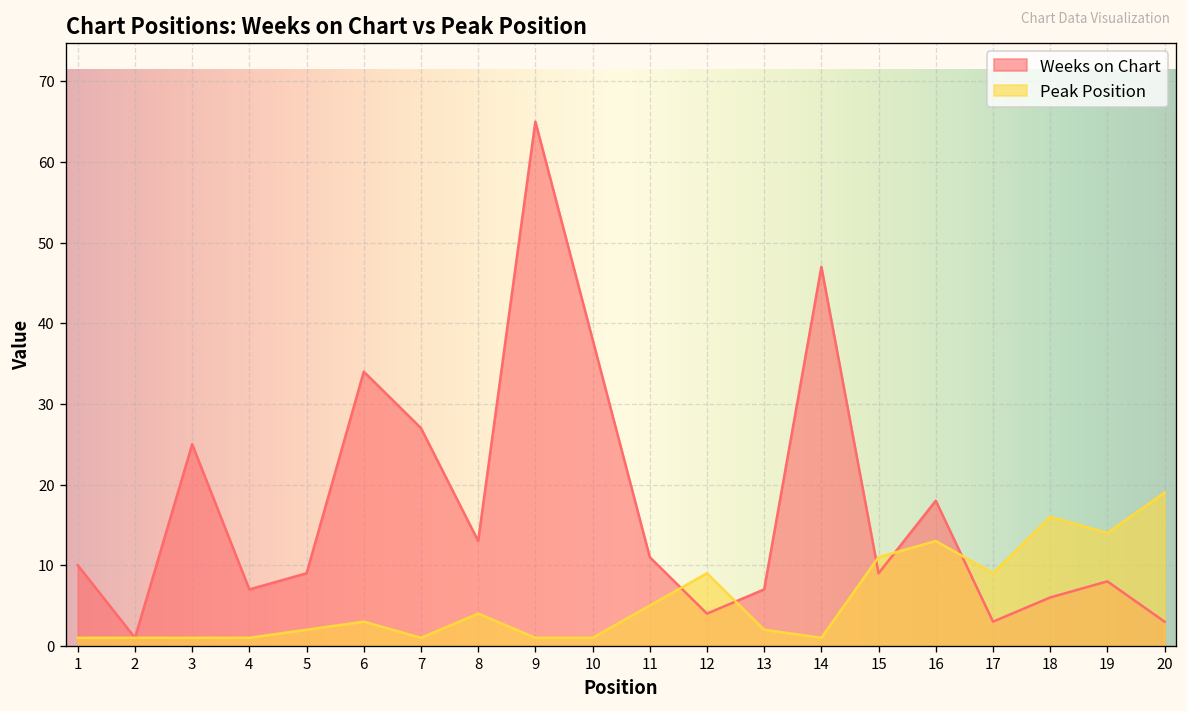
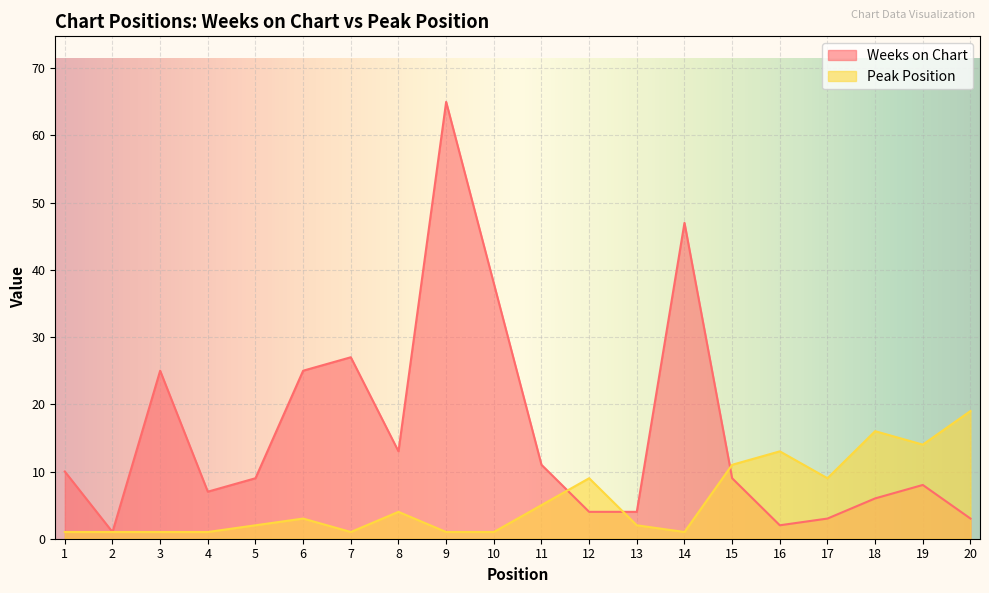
Weeks on Chart, 6: 34 -> 25
Weeks on Chart, 13: 7 -> 4
Weeks on Chart, 16: 18 -> 2
